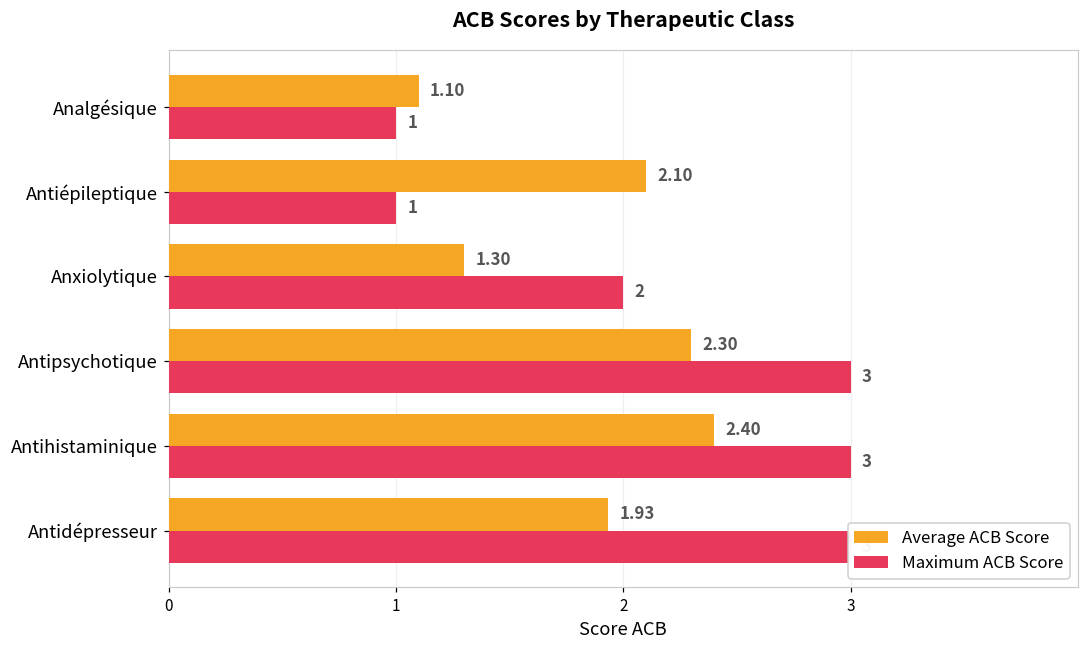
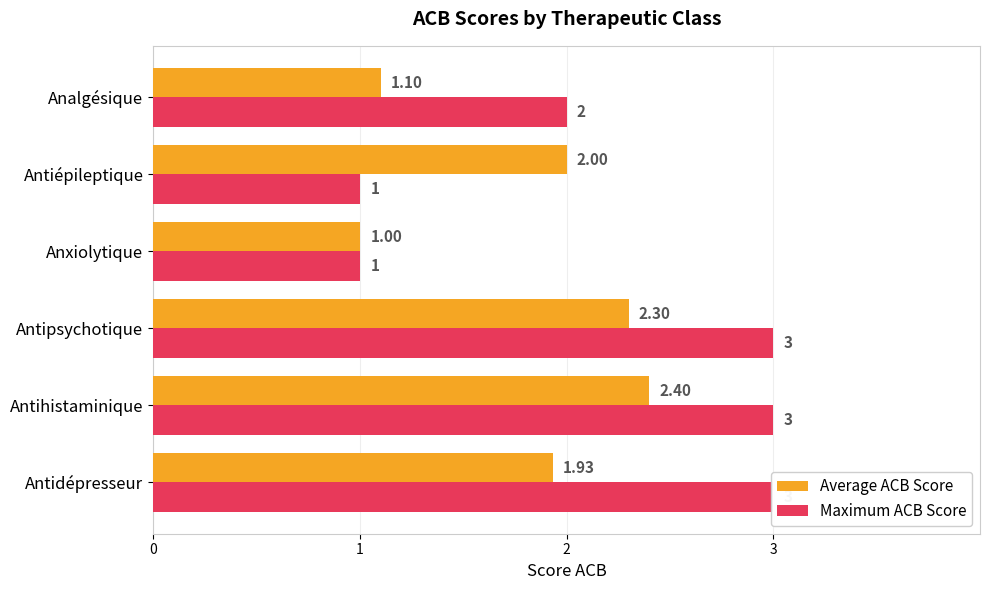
Maximum ACB Score, Analgésique: 1 -> 2
Average ACB Score, Antiépileptique: 2.10 -> 2.00
Average ACB Score, Anxiolytique: 1.30 -> 1.00
Maximum ACB Score, Anxiolytique: 2 -> 1
